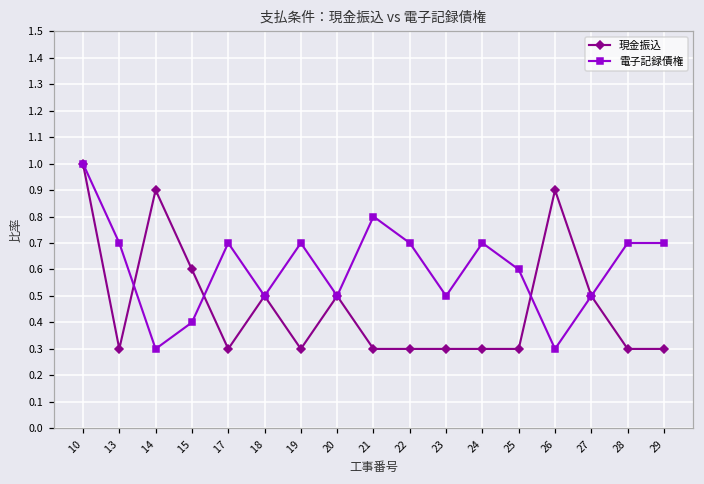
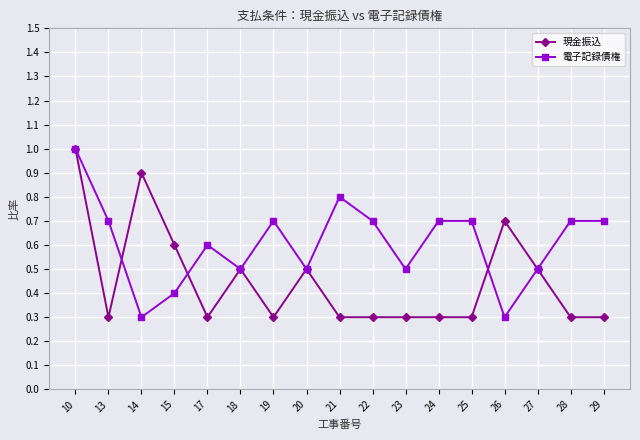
電子記録債権, 17: 0.7 -> 0.6
電子記録債権, 25: 0.6 -> 0.7
現金振込, 26: 0.9 -> 0.7
